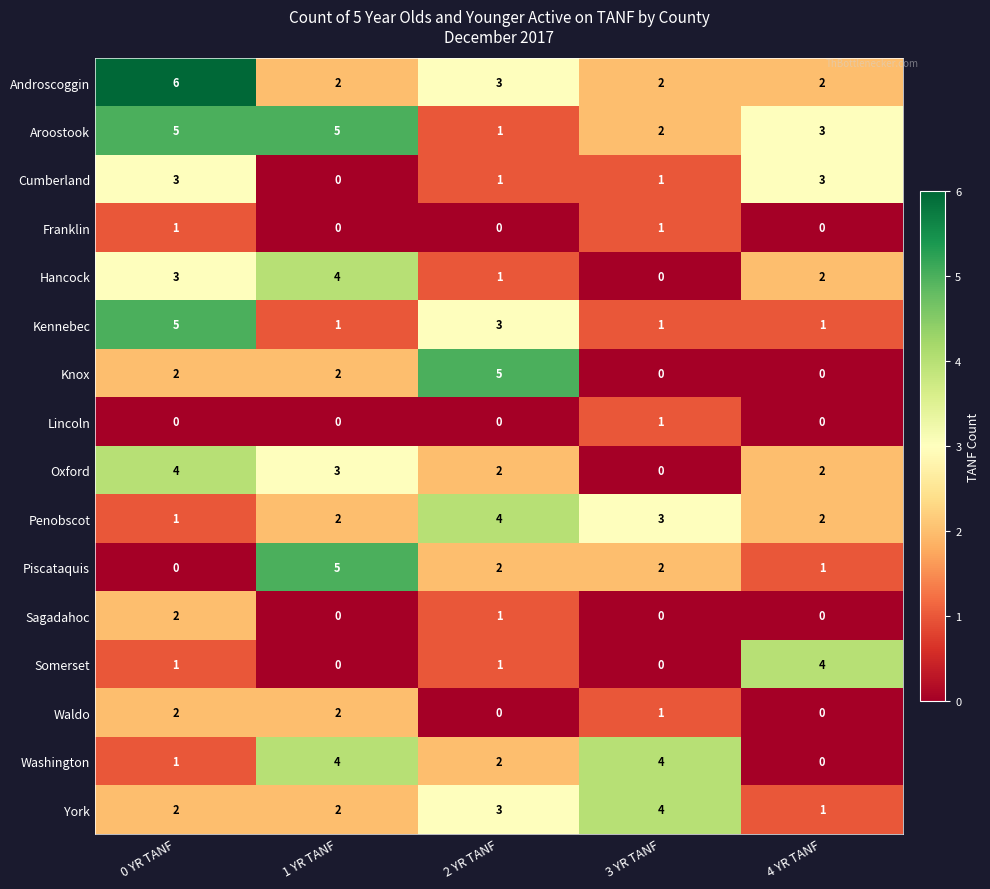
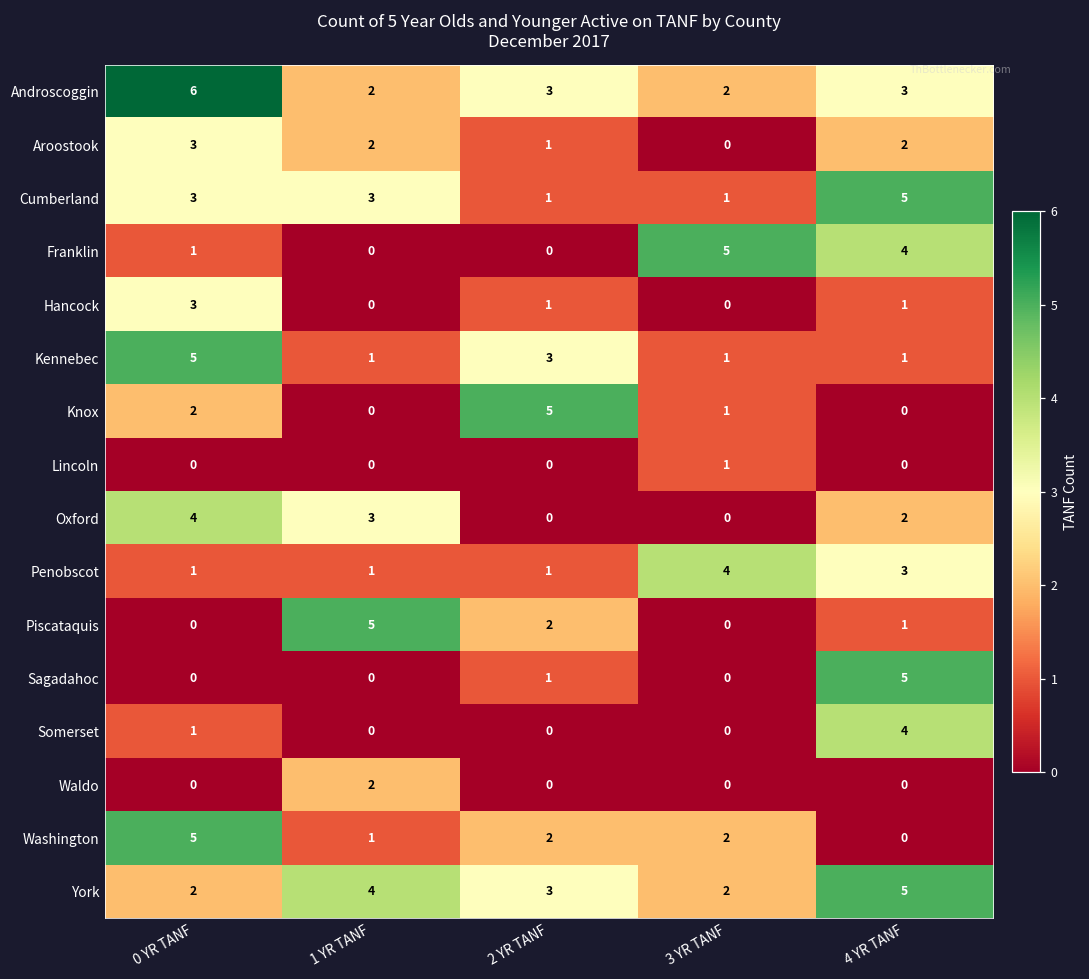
Androscoggin, 4 YR TANF: 2 -> 3
Aroostook, 0 YR TANF: 5 -> 3
Aroostook, 1 YR TANF: 5 -> 2
Aroostook, 3 YR TANF: 2 -> 0
Aroostook, 4 YR TANF: 3 -> 2
Cumberland, 1 YR TANF: 0 -> 3
Cumberland, 4 YR TANF: 3 -> 5
Franklin, 3 YR TANF: 1 -> 5
Franklin, 4 YR TANF: 0 -> 4
Hancock, 1 YR TANF: 4 -> 0
Hancock, 4 YR TANF: 2 -> 1
Knox, 1 YR TANF: 2 -> 0
Knox, 3 YR TANF: 0 -> 1
Oxford, 2 YR TANF: 2 -> 0
Penobscot, 1 YR TANF: 2 -> 1
Penobscot, 2 YR TANF: 4 -> 1
Penobscot, 3 YR TANF: 3 -> 4
Penobscot, 4 YR TANF: 2 -> 3
Piscataquis, 3 YR TANF: 2 -> 0
Sagadahoc, 0 YR TANF: 2 -> 0
Sagadahoc, 4 YR TANF: 0 -> 5
Somerset, 2 YR TANF: 1 -> 0
Waldo, 0 YR TANF: 2 -> 0
Waldo, 3 YR TANF: 1 -> 0
Washington, 0 YR TANF: 1 -> 5
Washington, 1 YR TANF: 4 -> 1
Washington, 3 YR TANF: 4 -> 2
York, 1 YR TANF: 2 -> 4
York, 3 YR TANF: 4 -> 2
York, 4 YR TANF: 1 -> 5
